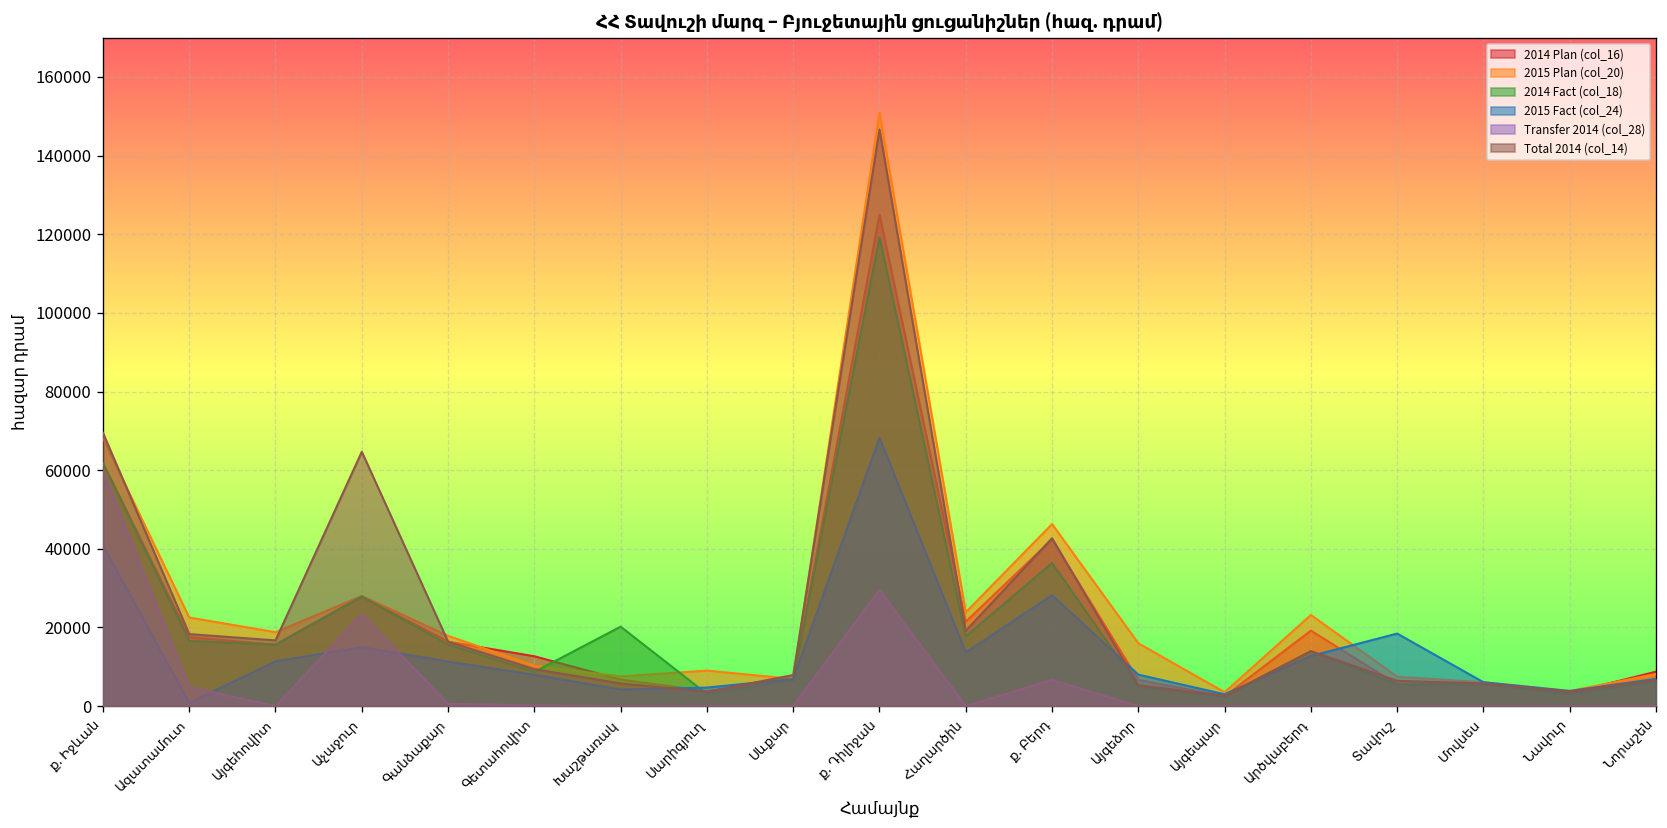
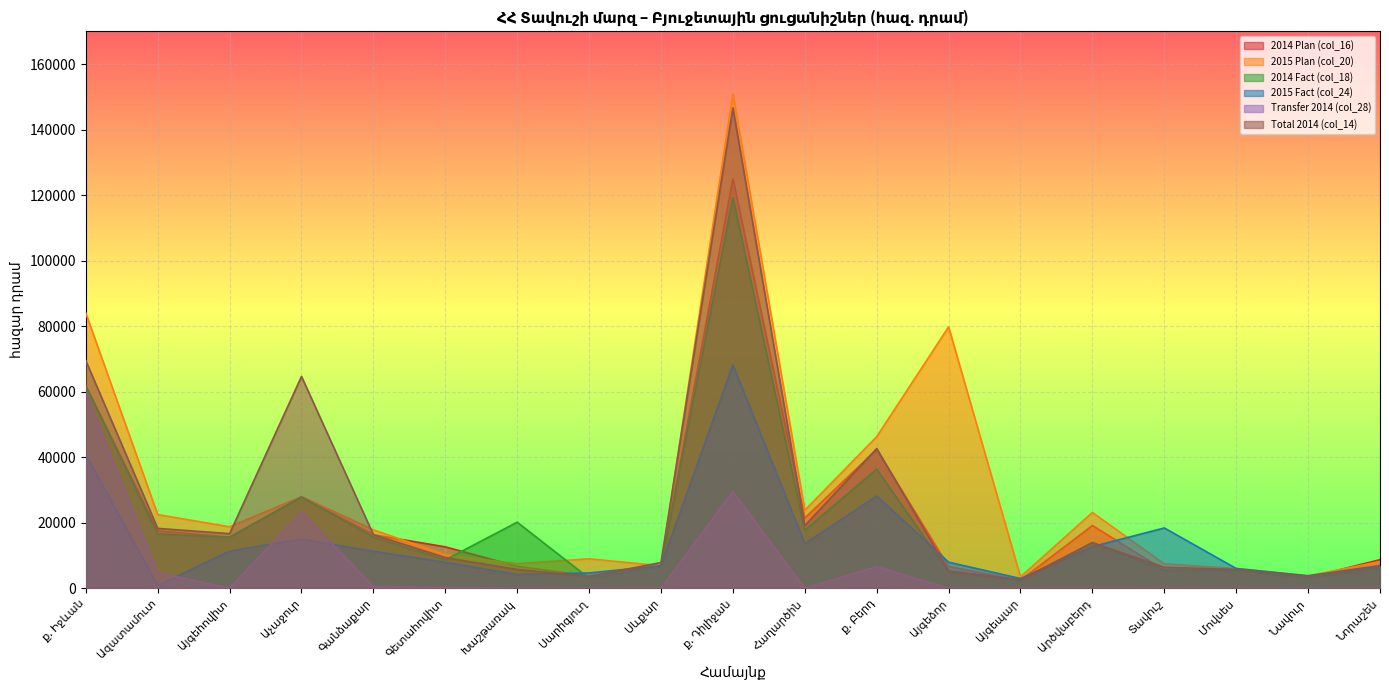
2015 Plan (col_20), ք. Իջևան: 68000 -> 84000
2015 Plan (col_20), Այգեձոր: 16000 -> 80000
